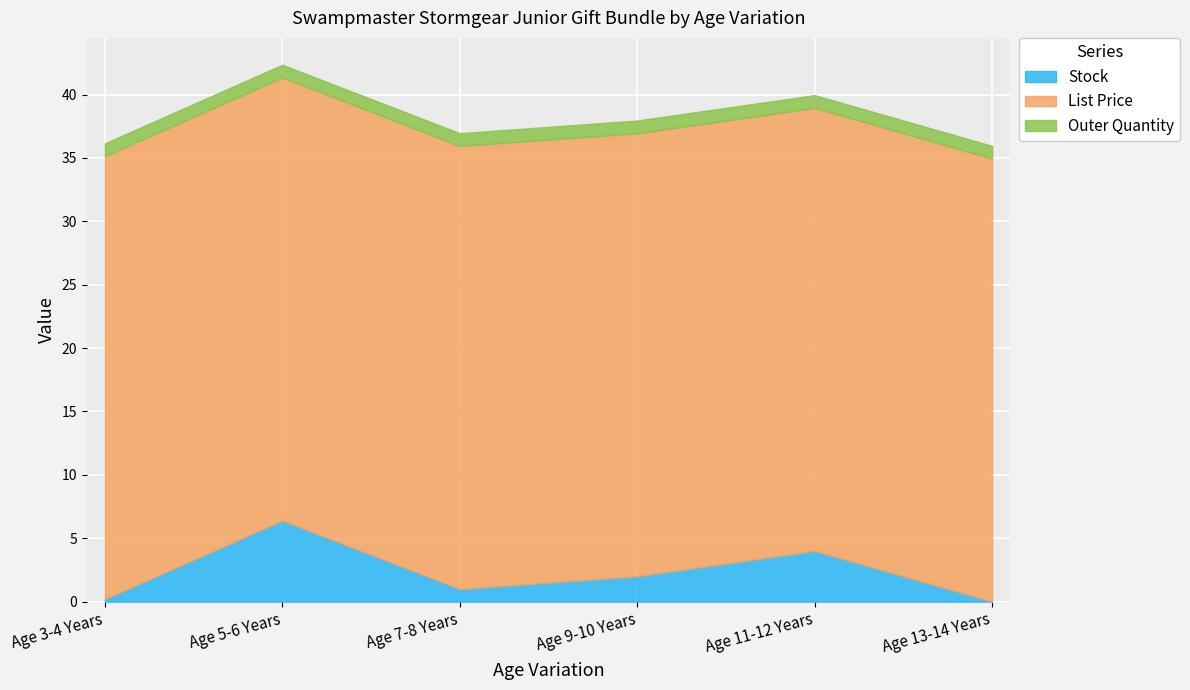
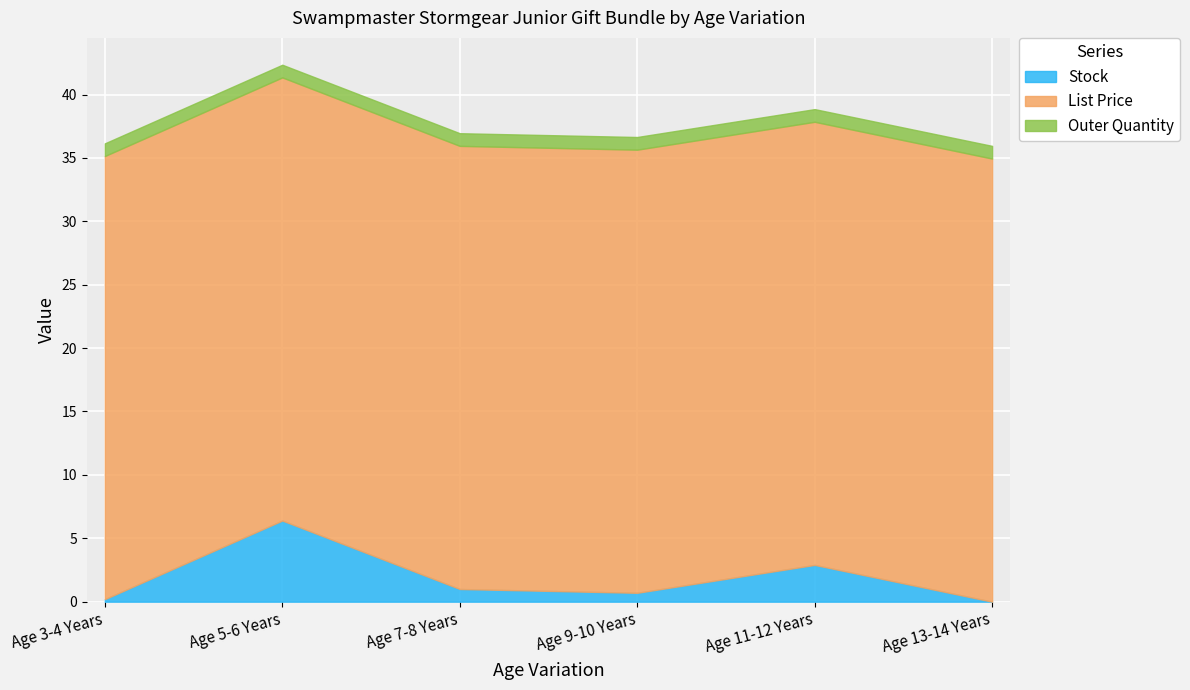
Stock, Age 9-10 Years: 2.0 -> 0.7
Stock, Age 11-12 Years: 4.0 -> 2.9
